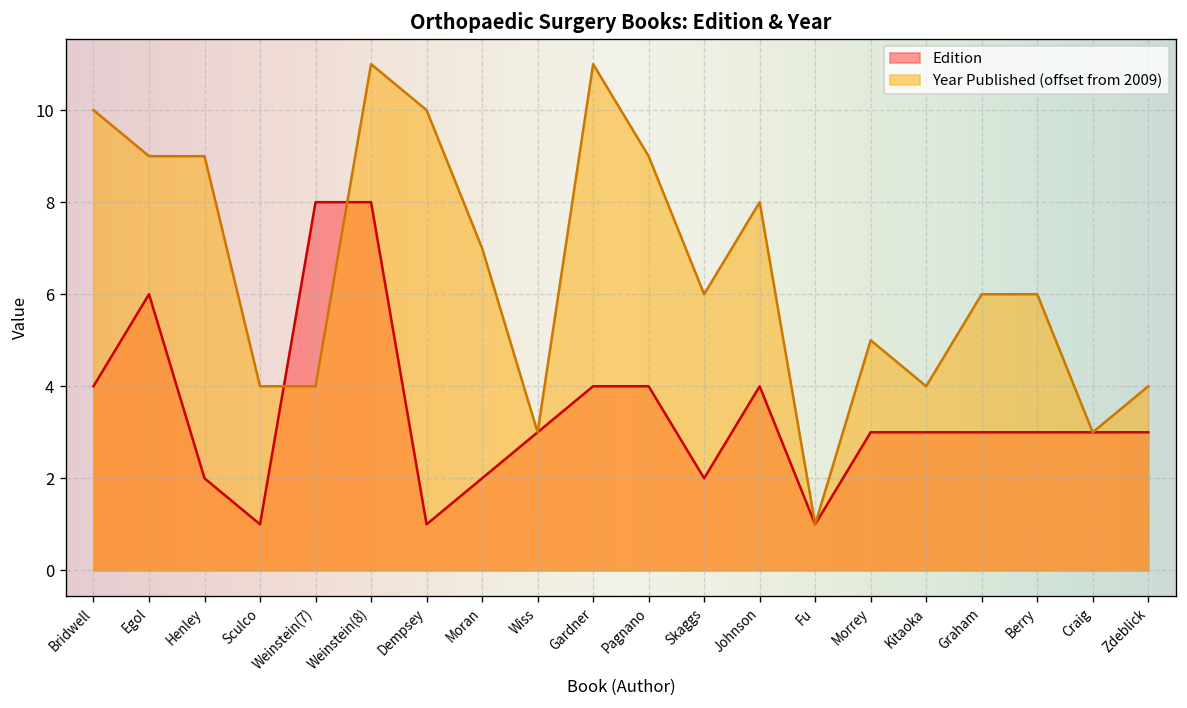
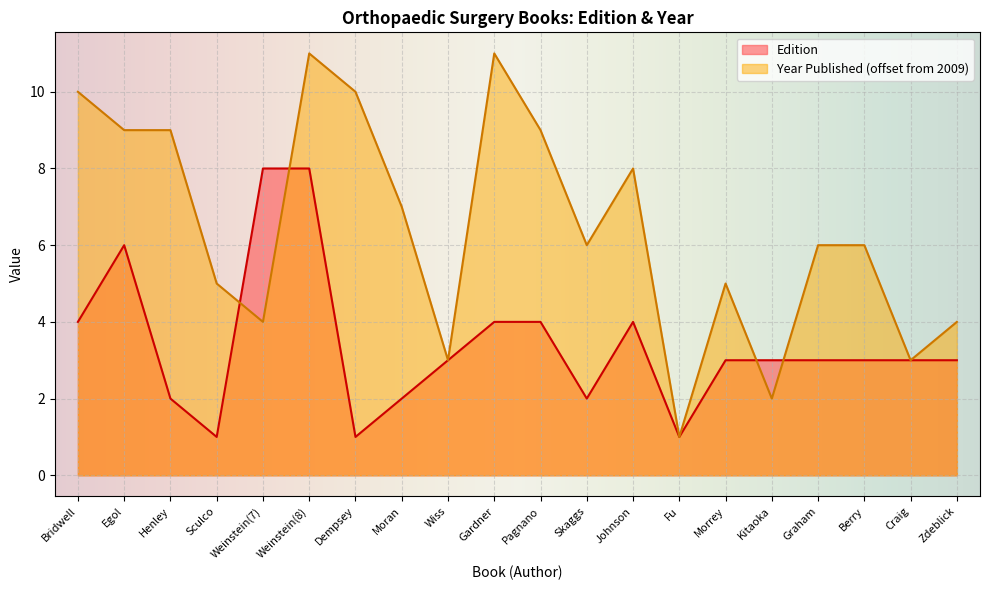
Year Published (offset from 2009), Sculco: 4.0 -> 5.0
Year Published (offset from 2009), Kitaoka: 4.0 -> 2.0
